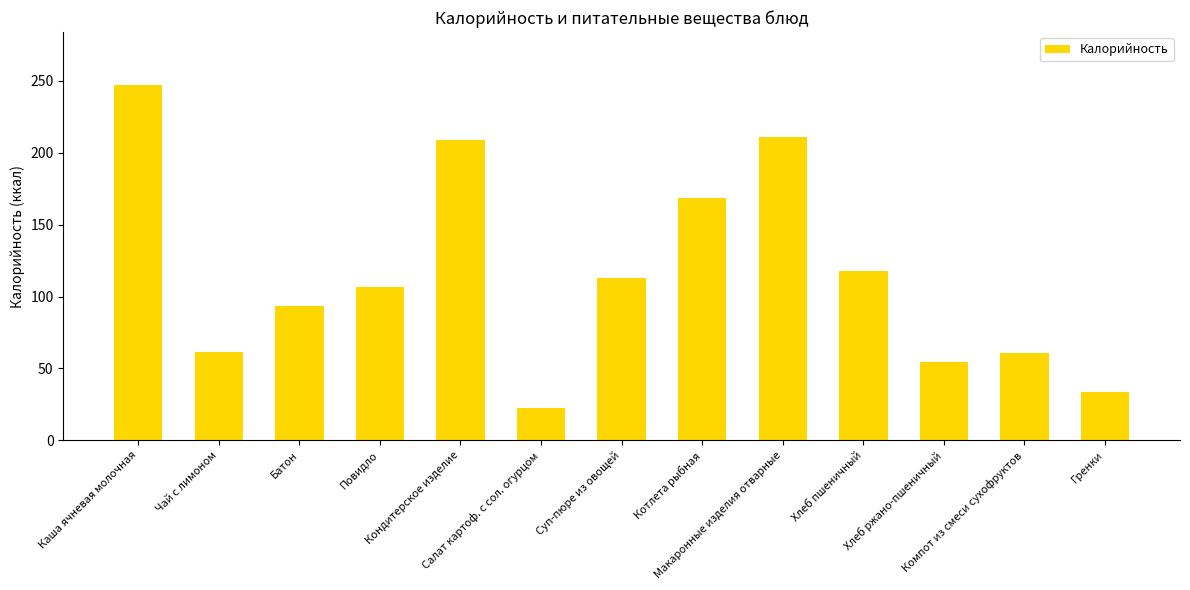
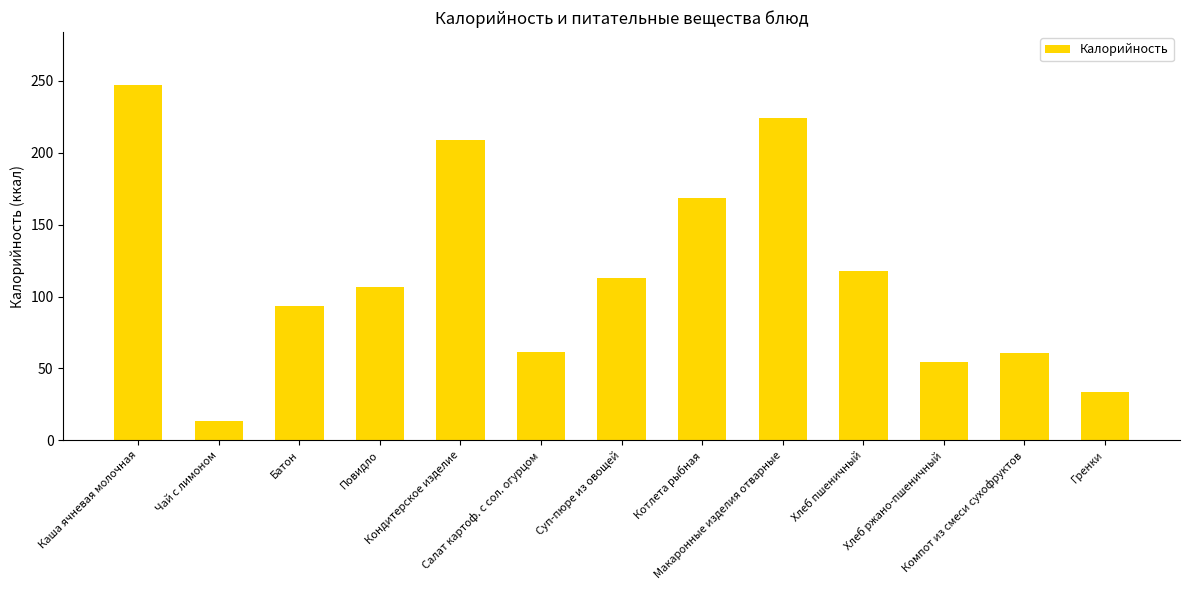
Чай с лимоном: 62 -> 14
Салат картоф. с сол. огурцом: 23 -> 62
Макаронные изделия отварные: 211 -> 224
